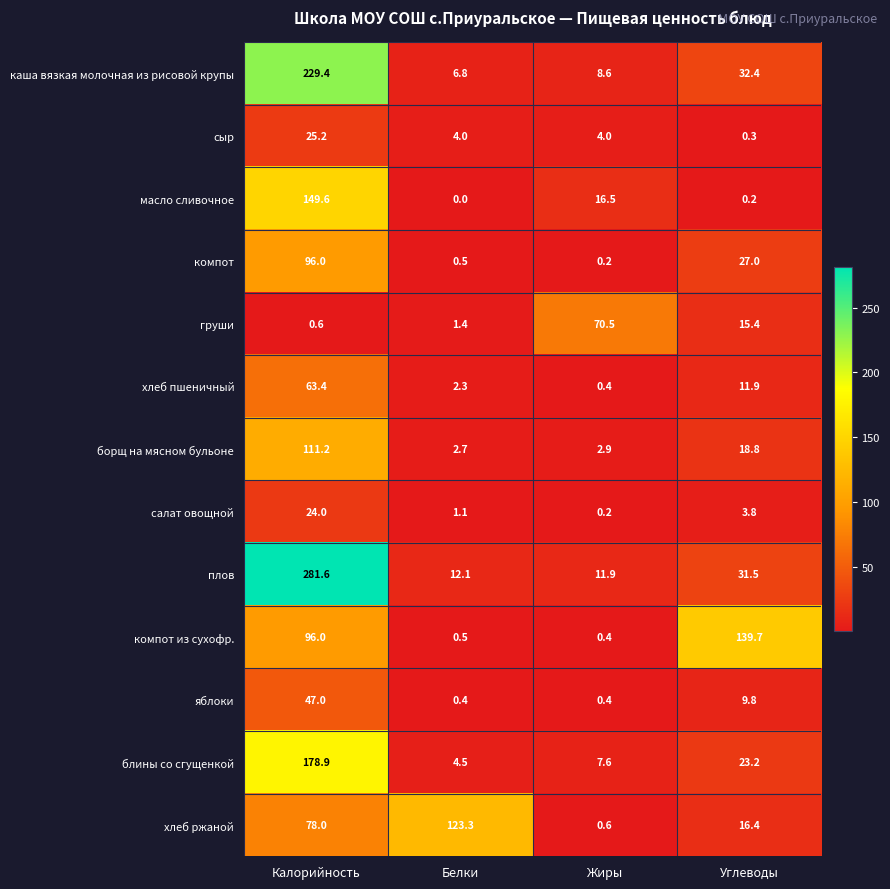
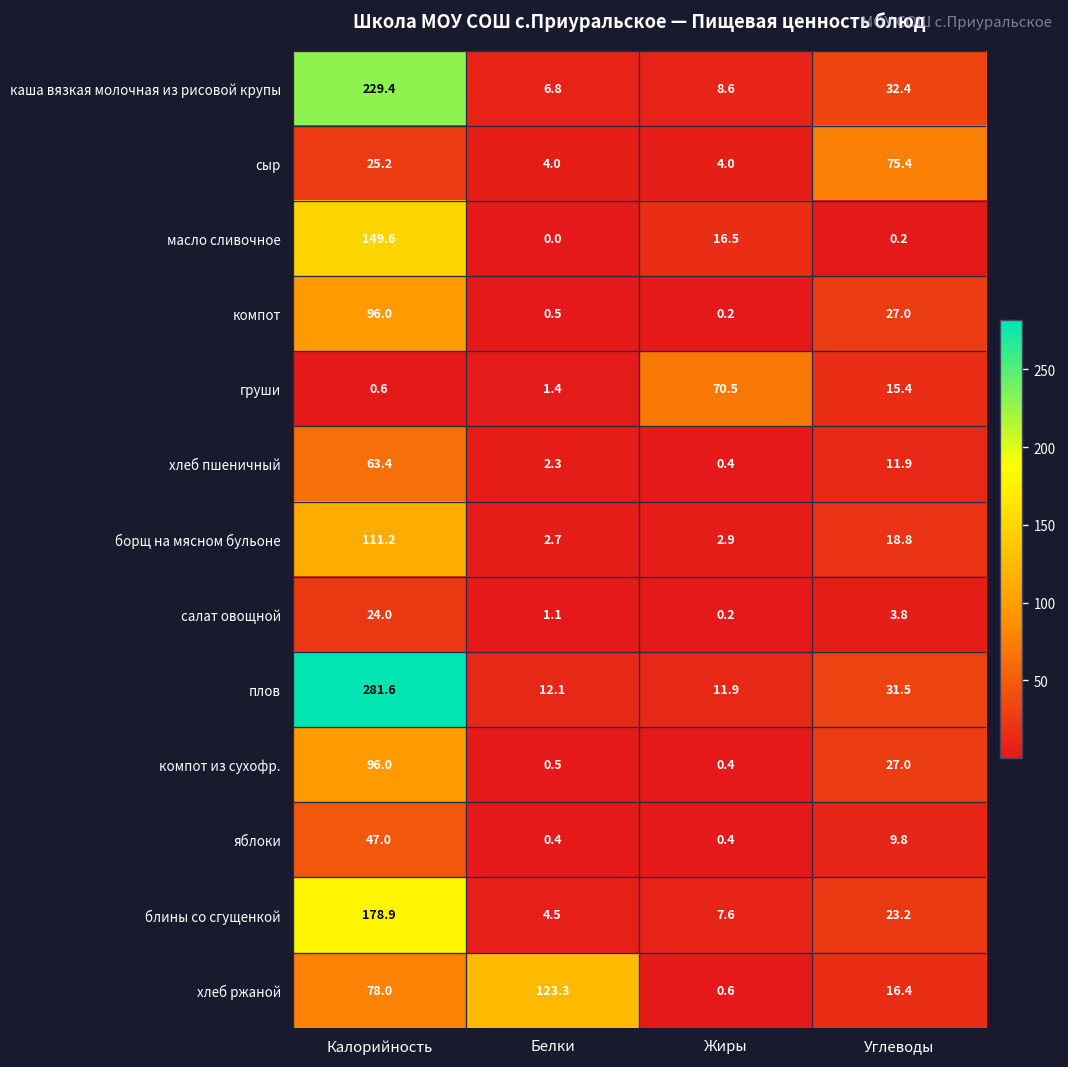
сыр, Углеводы: 0.3 -> 75.4
компот из сухофр., Углеводы: 139.7 -> 27.0
